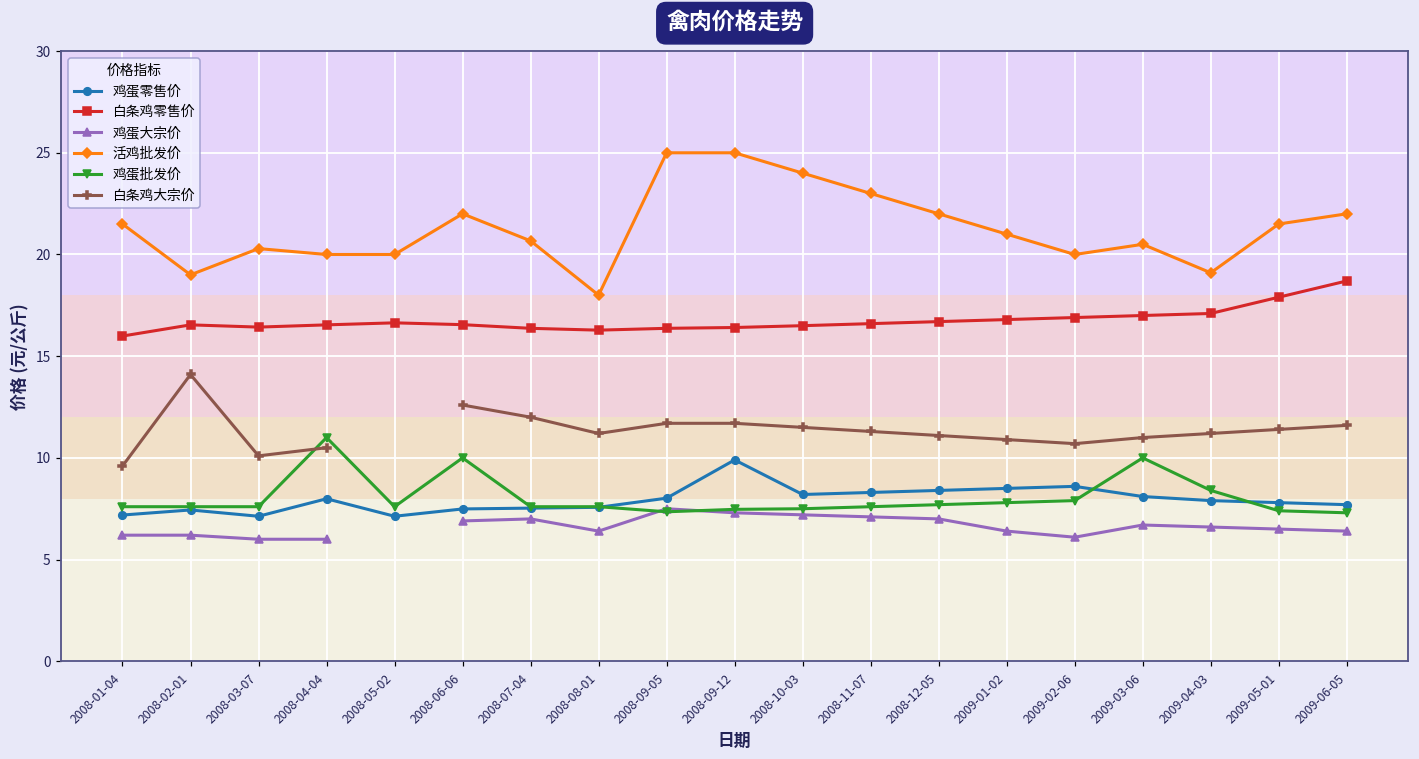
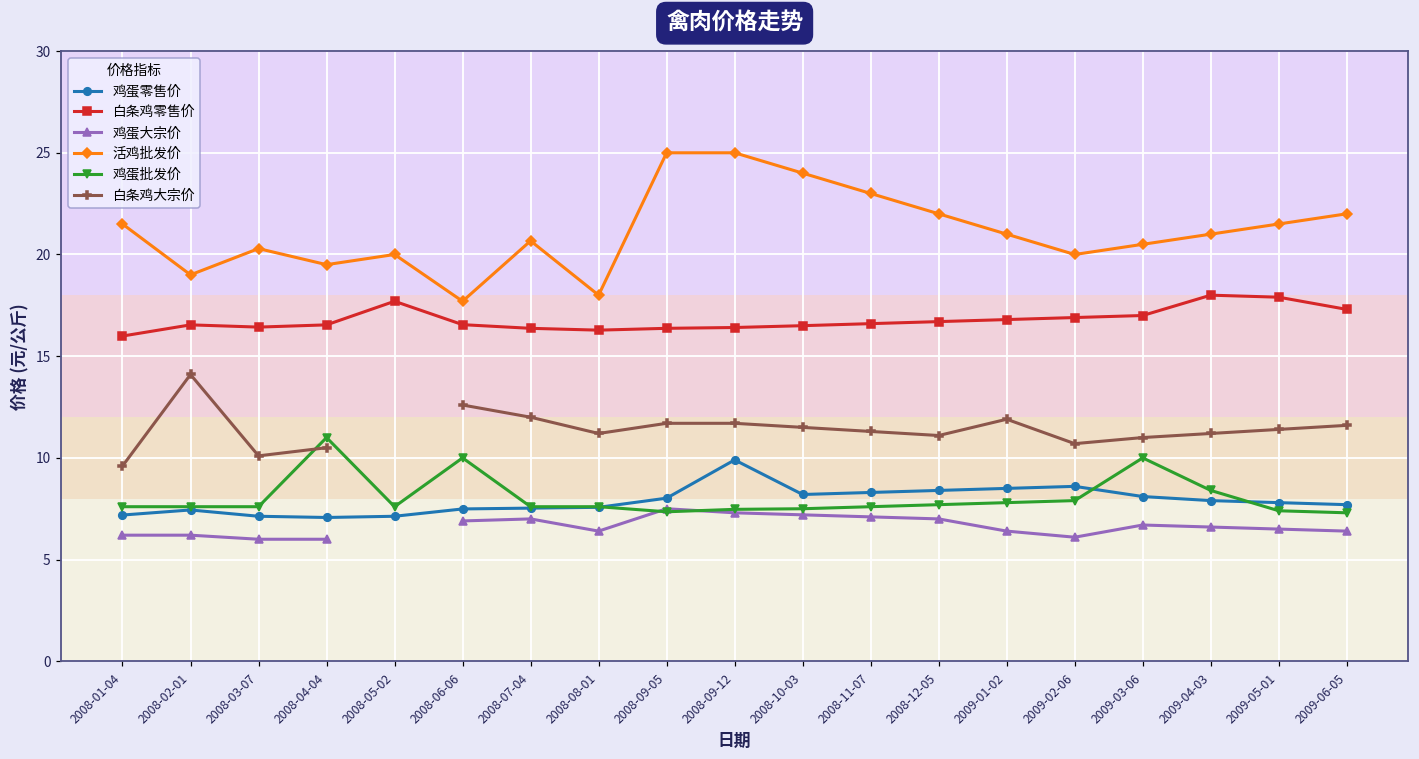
鸡蛋零售价, 2008-04-04: 8.0 -> 7.1
活鸡批发价, 2008-04-04: 20.0 -> 19.5
白条鸡零售价, 2008-05-02: 16.6 -> 17.7
活鸡批发价, 2008-06-06: 22.0 -> 17.7
白条鸡大宗价, 2009-01-02: 10.9 -> 11.9
白条鸡零售价, 2009-04-03: 17.1 -> 18.0
活鸡批发价, 2009-04-03: 19.1 -> 21.0
白条鸡零售价, 2009-06-05: 18.7 -> 17.3
